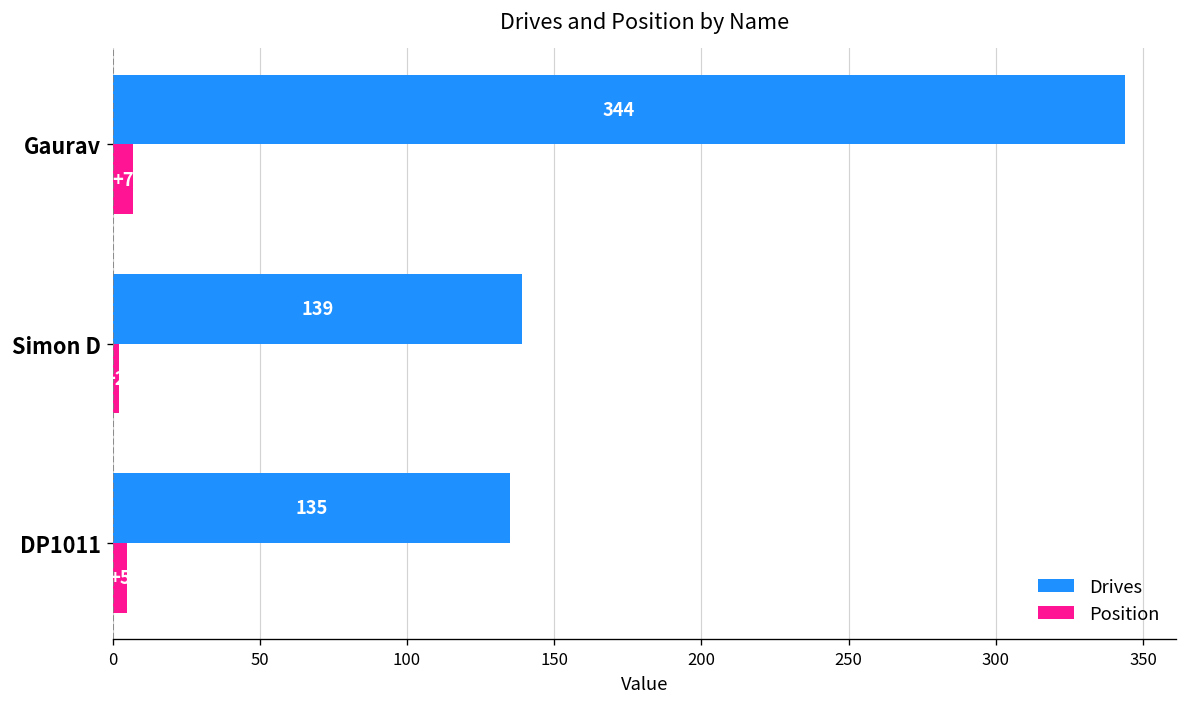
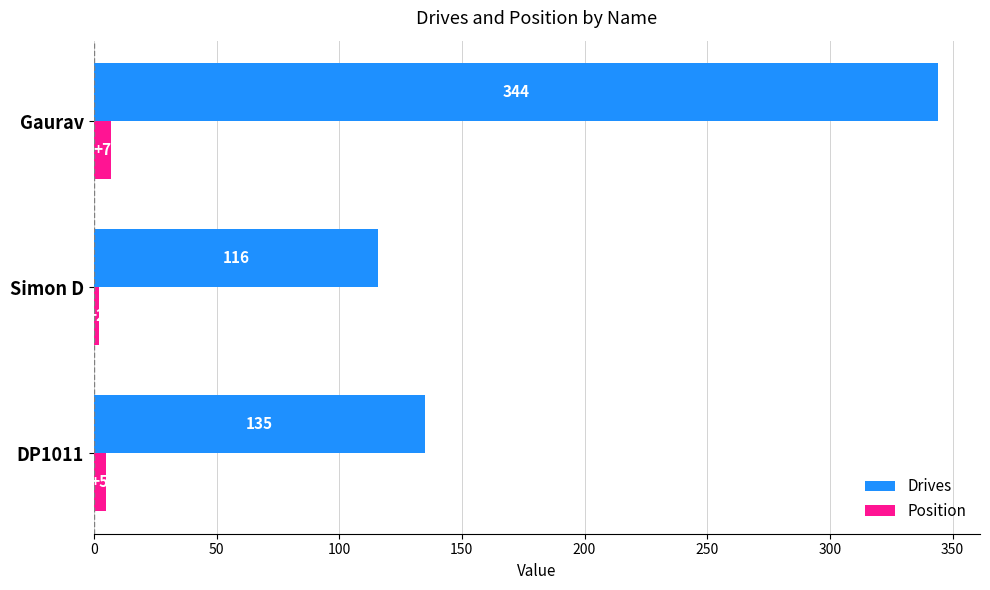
Drives, Simon D: 139 -> 116
